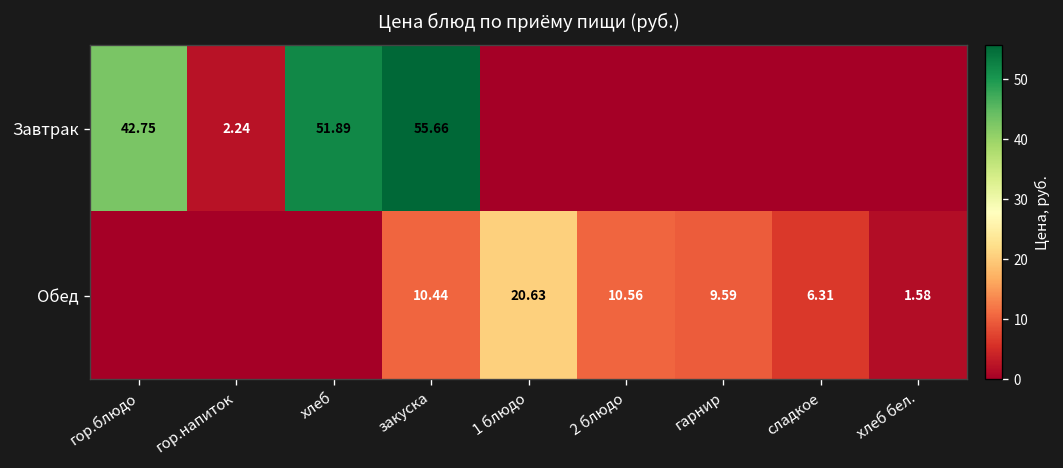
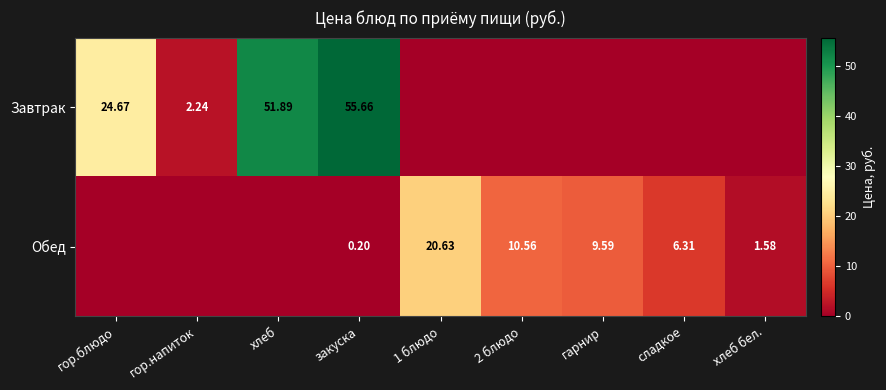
Завтрак, гор.блюдо: 42.75 -> 24.67
Обед, закуска: 10.44 -> 0.20
